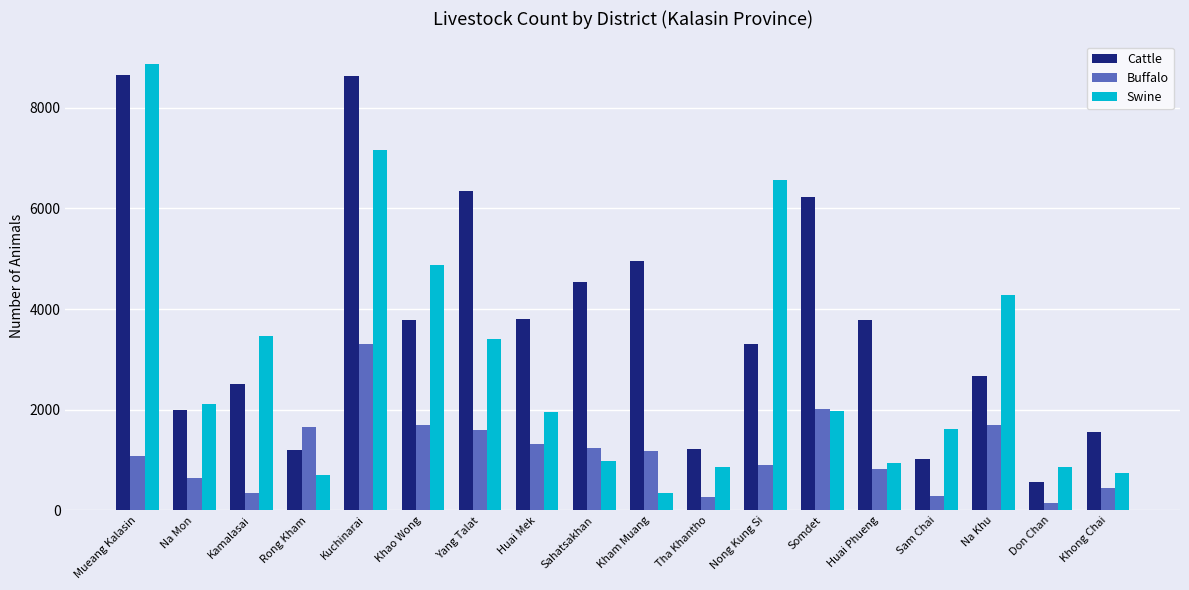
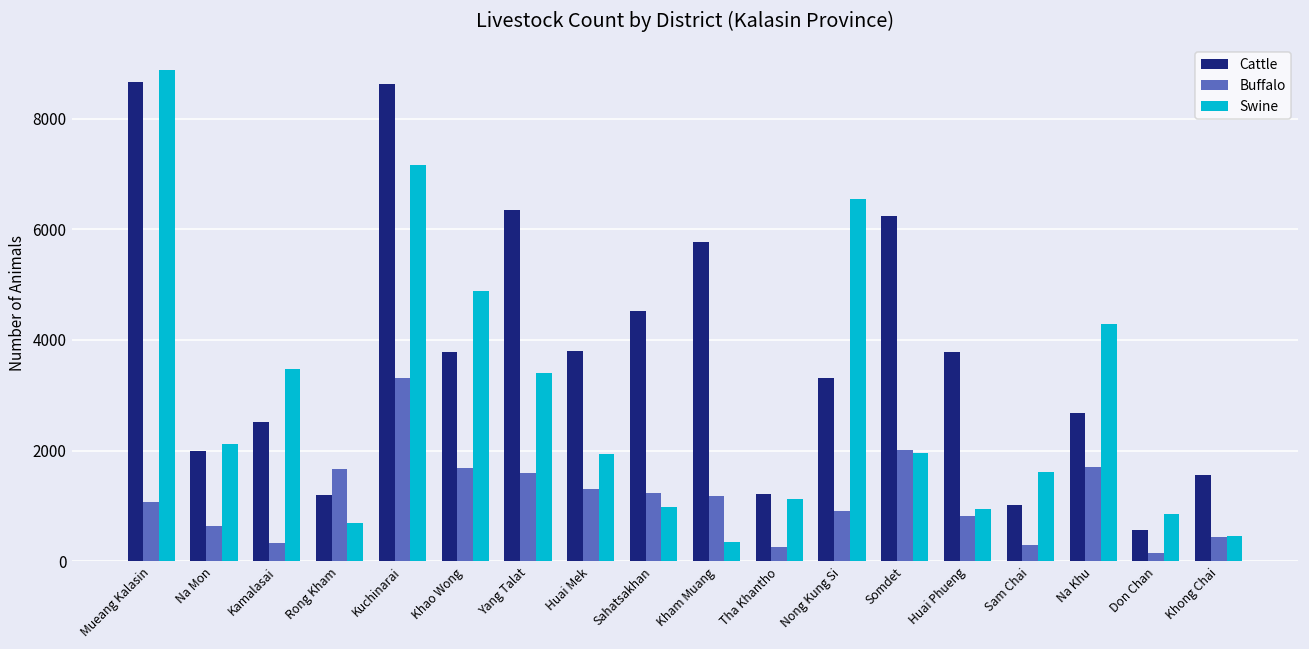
Cattle, Kham Muang: 5000 -> 5800
Swine, Tha Khantho: 900 -> 1100
Swine, Khong Chai: 700 -> 500
